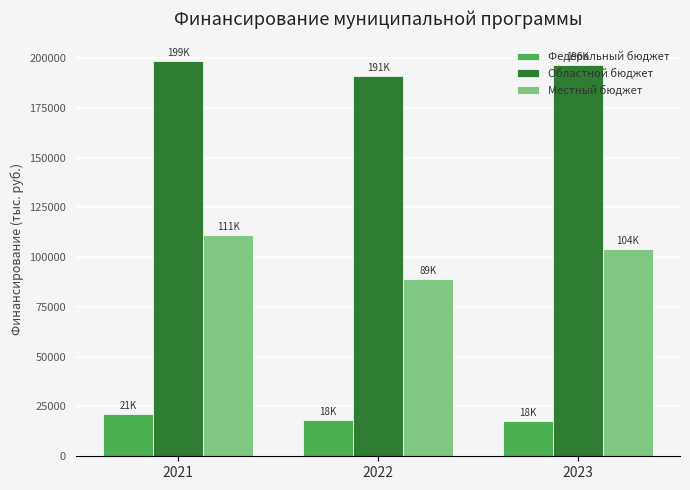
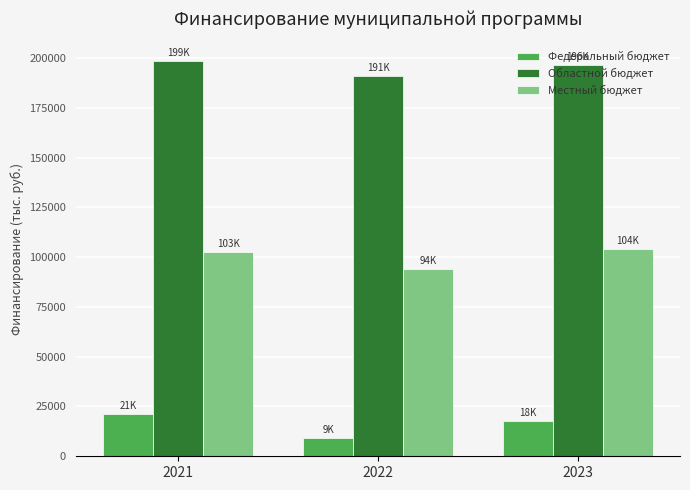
Местный бюджет, 2021: 111K -> 103K
Федеральный бюджет, 2022: 18K -> 9K
Местный бюджет, 2022: 89K -> 94K
